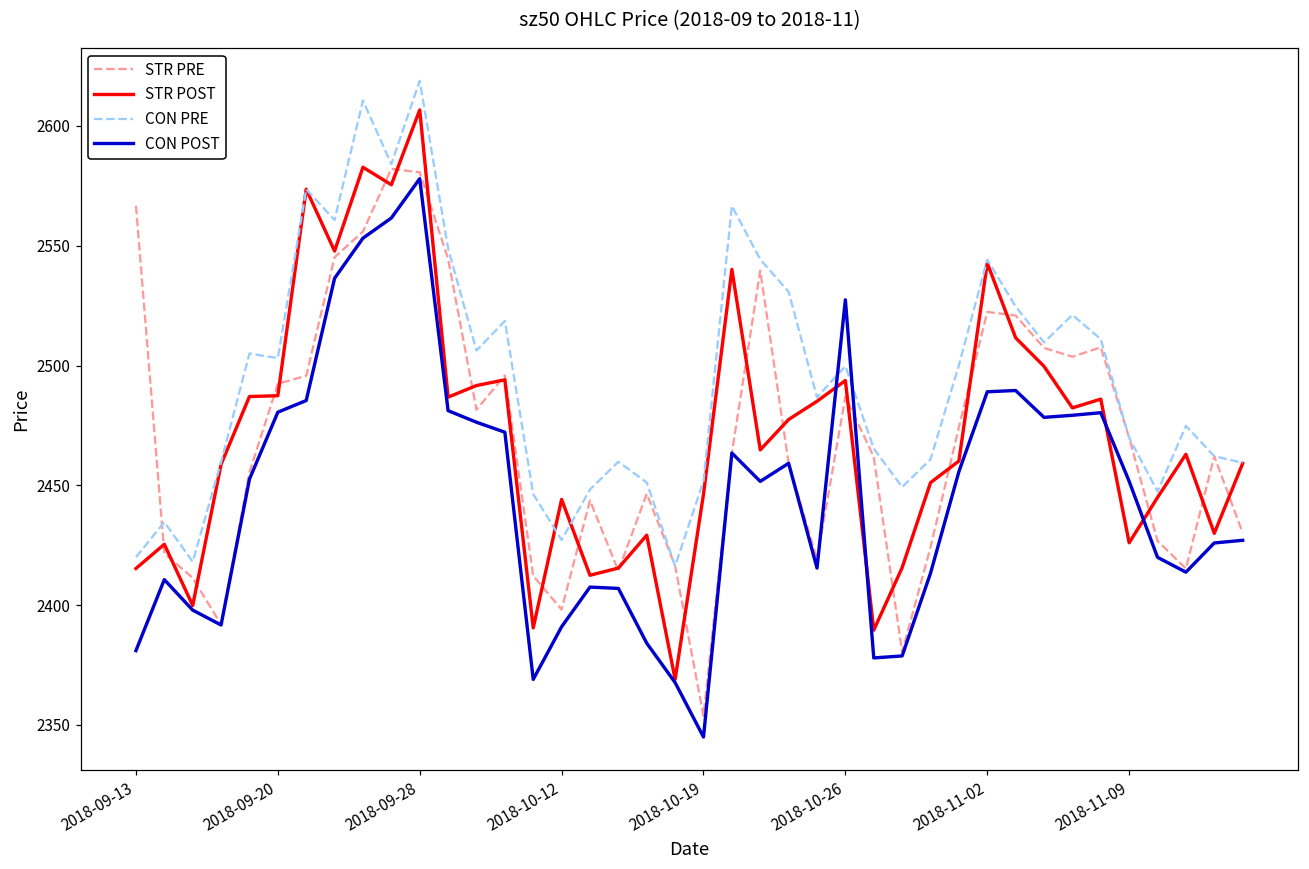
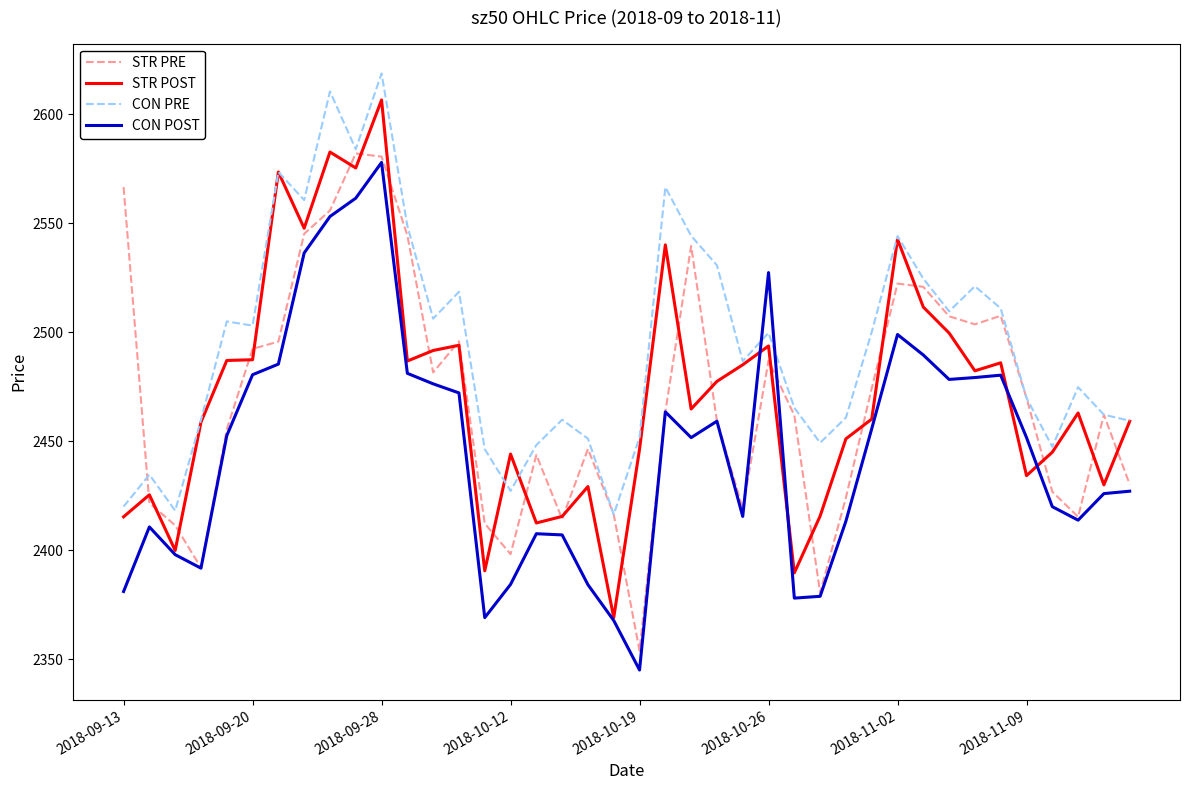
CON POST, 2018-10-12: 2391 -> 2384
CON POST, 2018-11-02: 2489 -> 2499
STR POST, 2018-11-09: 2426 -> 2434
